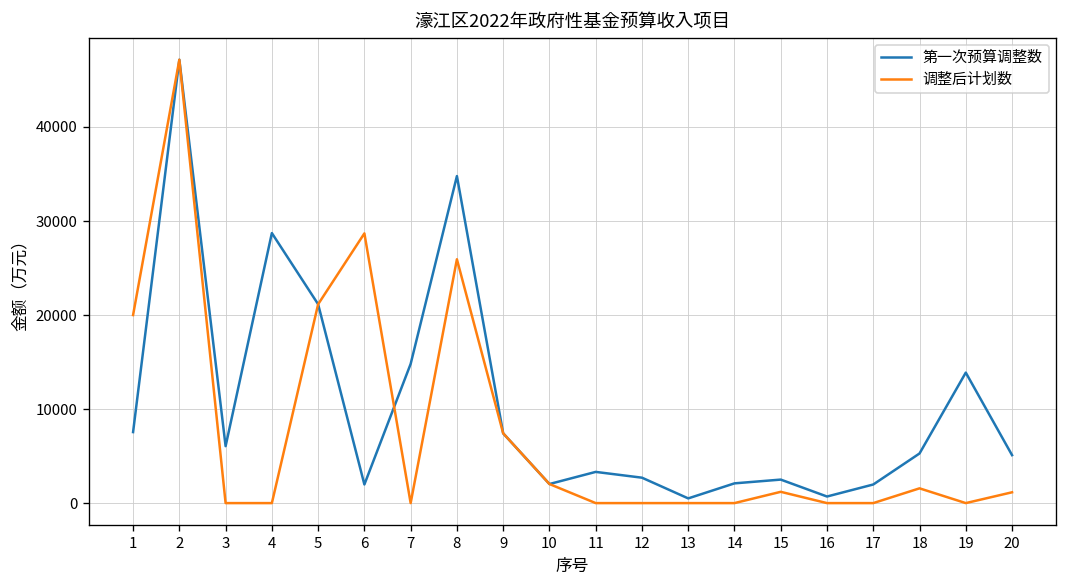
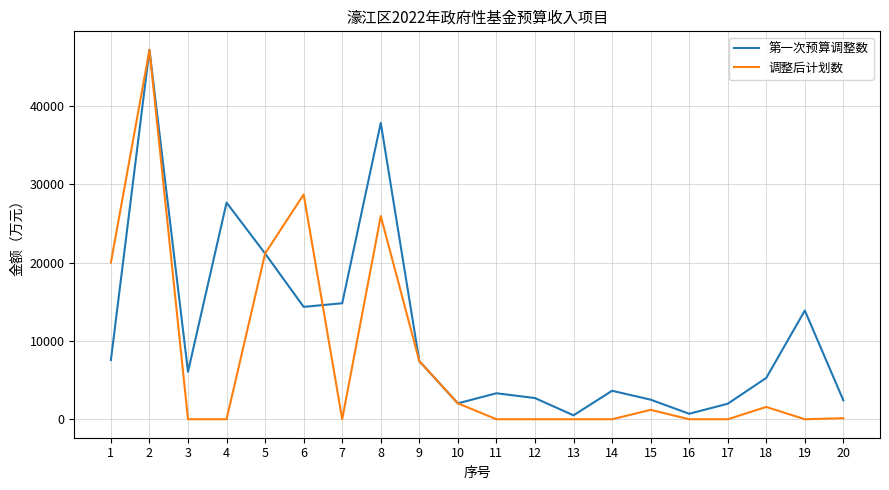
第一次预算调整数, 4: 29000 -> 28000
第一次预算调整数, 6: 2000 -> 14000
第一次预算调整数, 8: 35000 -> 38000
第一次预算调整数, 14: 2000 -> 4000
第一次预算调整数, 20: 5000 -> 2000
调整后计划数, 20: 1000 -> 0
